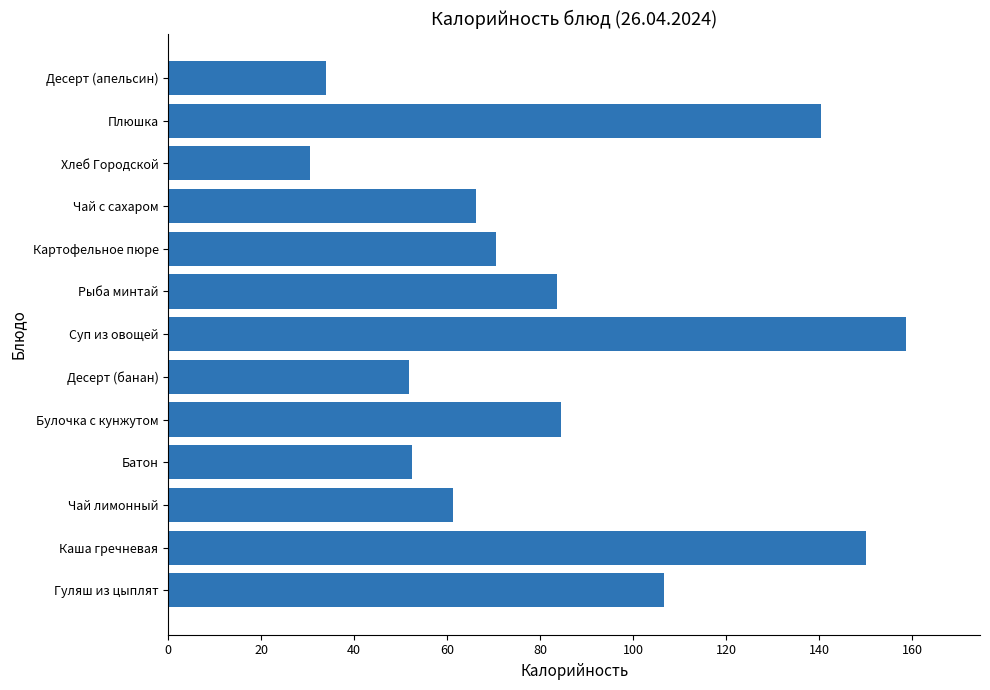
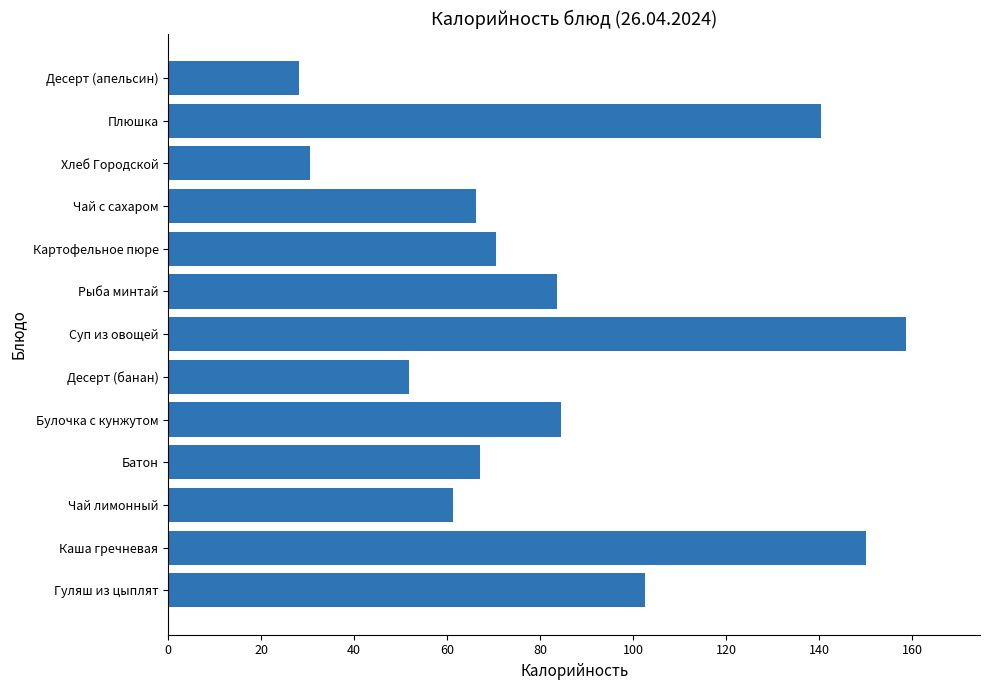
Десерт (апельсин): 34 -> 28
Батон: 52 -> 67
Гуляш из цыплят: 107 -> 102
